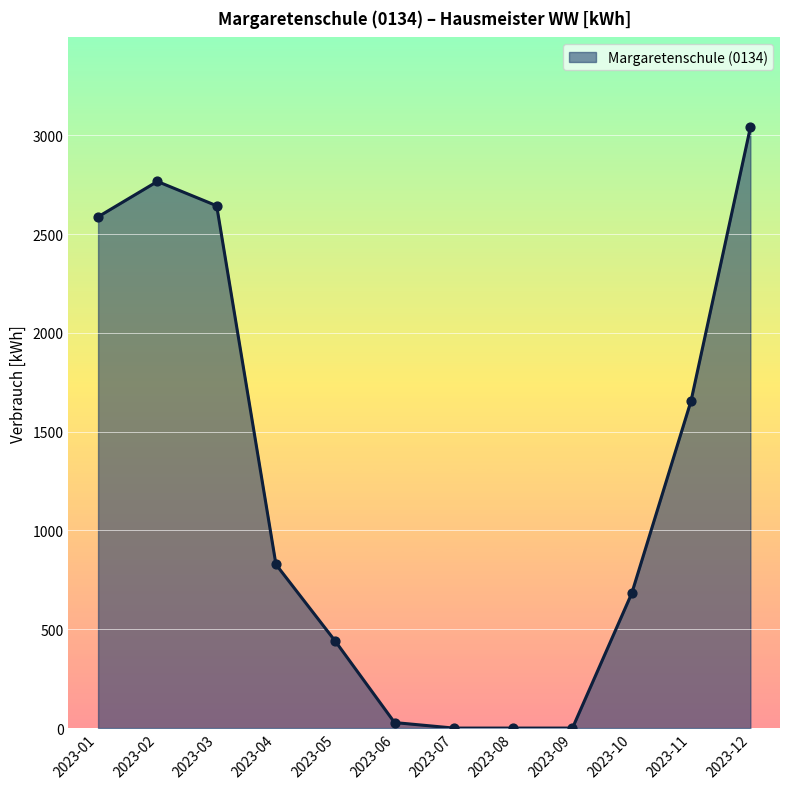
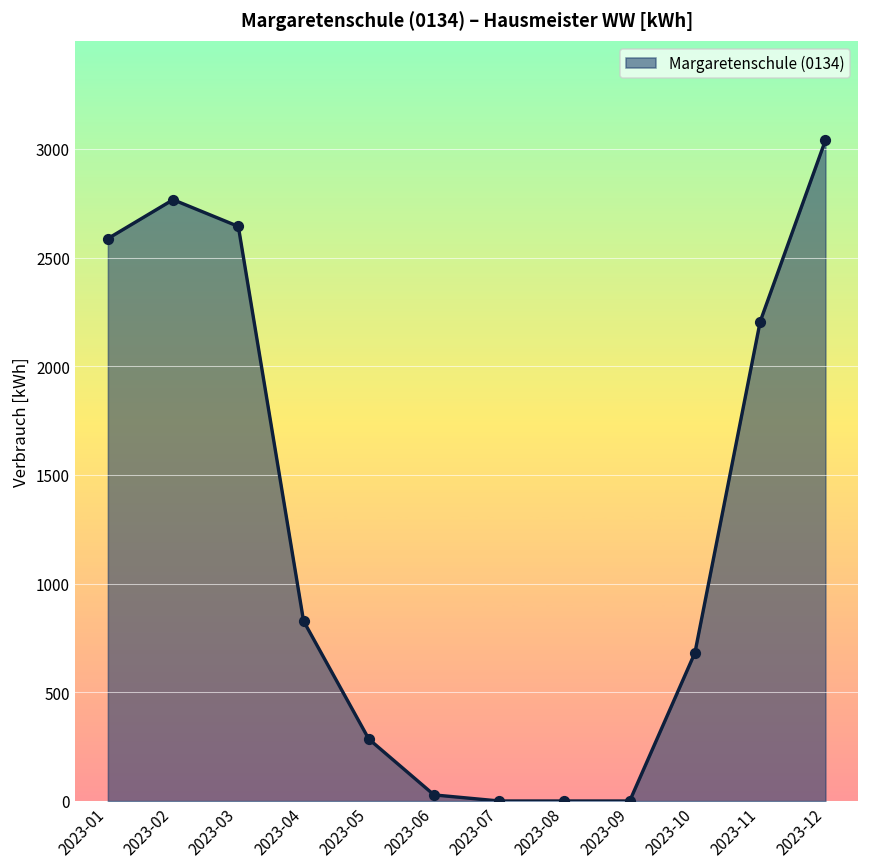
2023-05: 440 -> 290
2023-11: 1660 -> 2210
